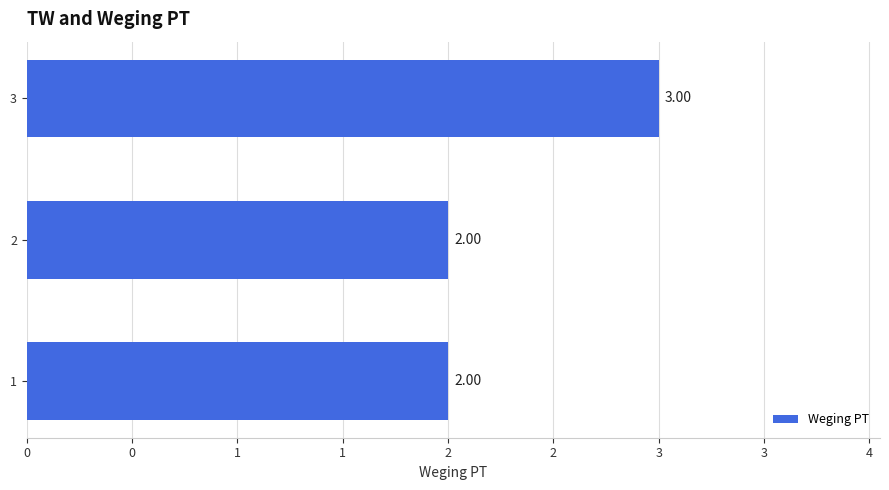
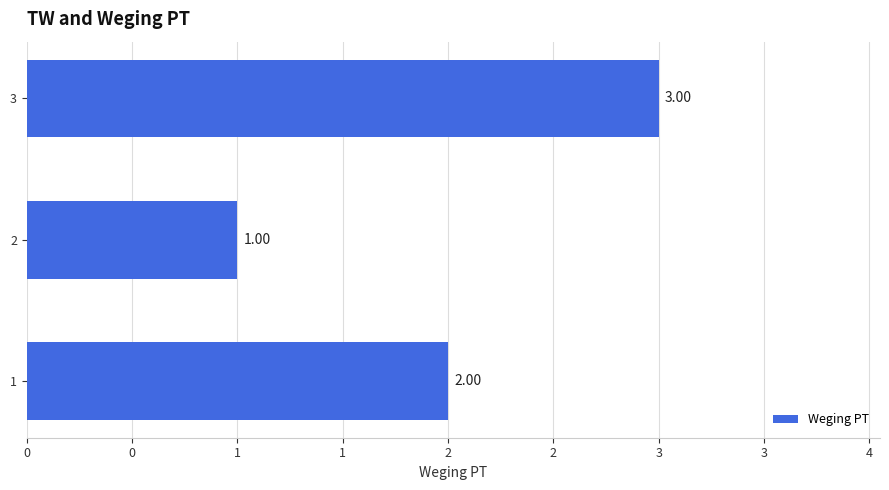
2: 2.00 -> 1.00
